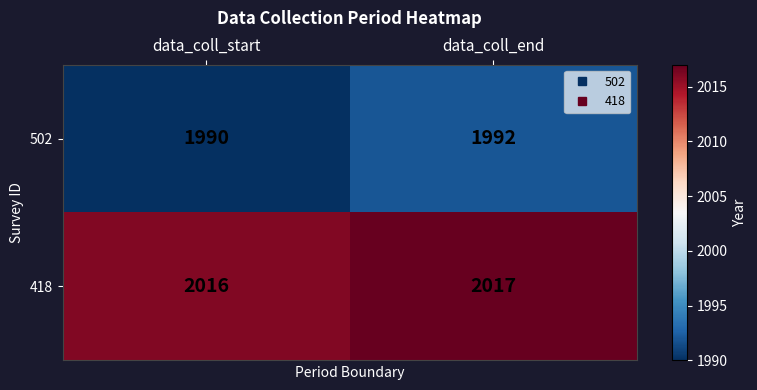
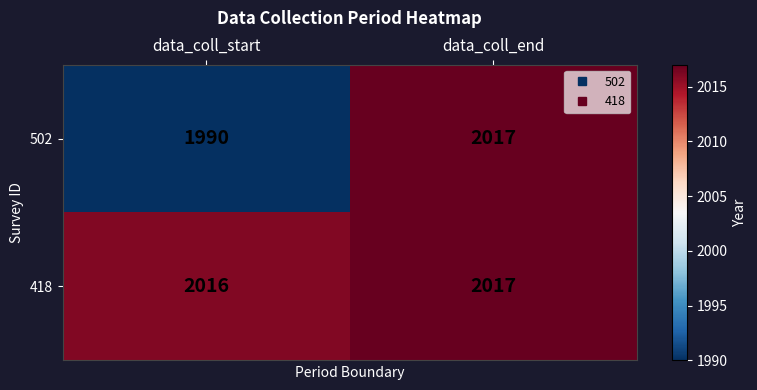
502, data_coll_end: 1992 -> 2017
